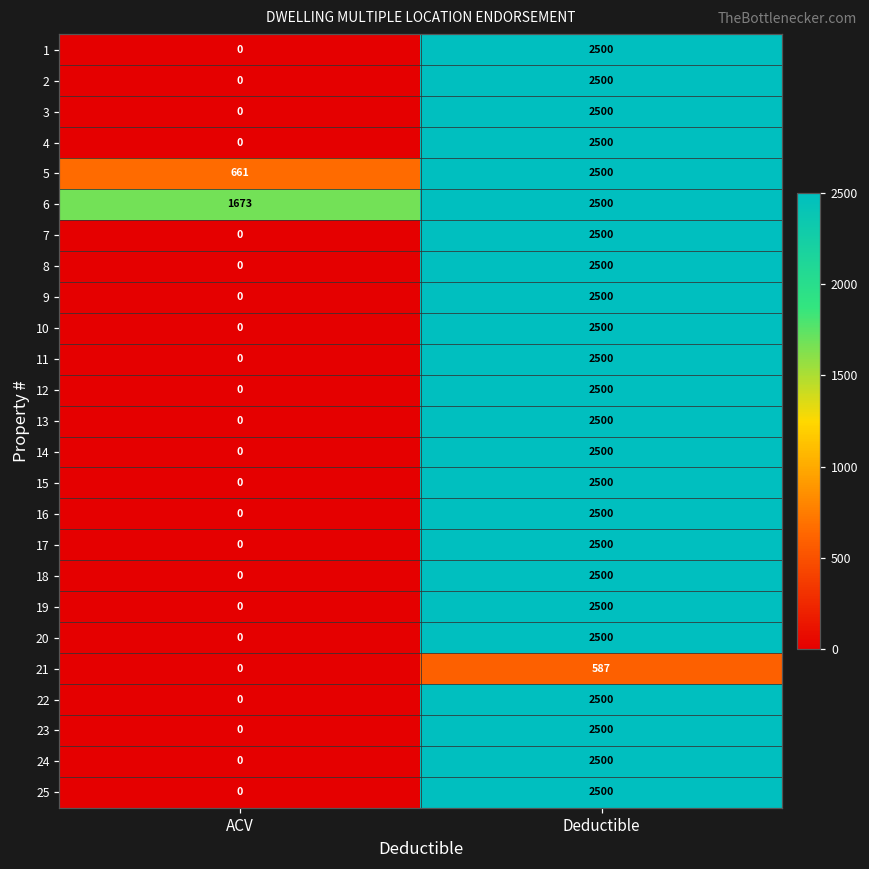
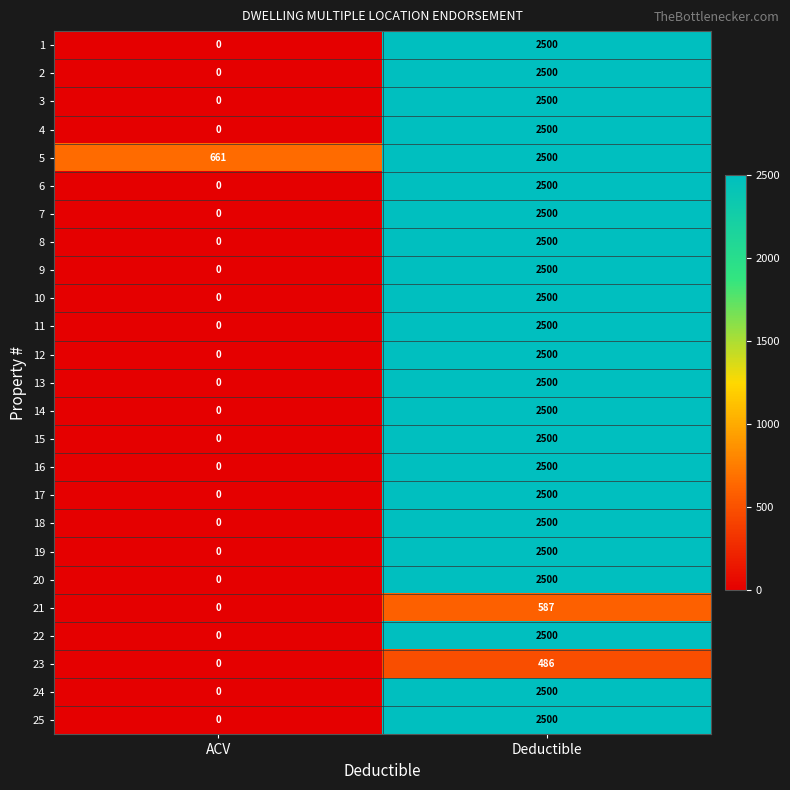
6, ACV: 1673 -> 0
23, Deductible: 2500 -> 486
